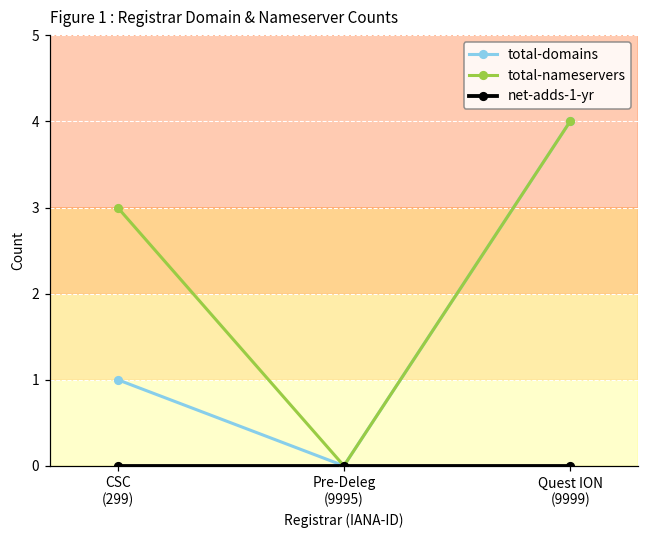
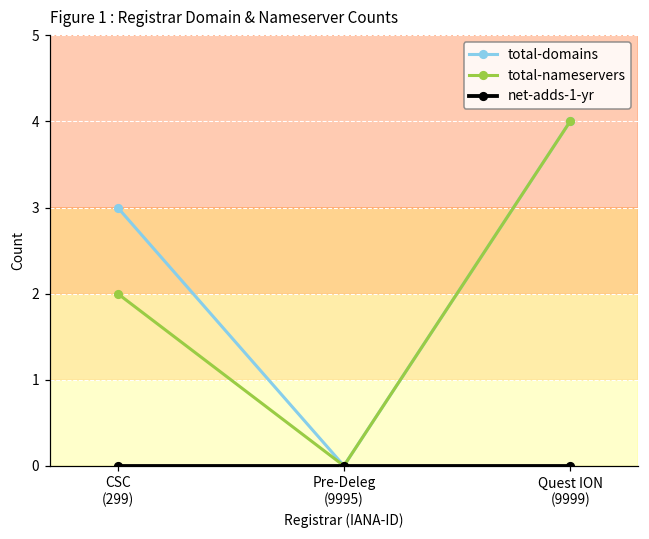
total-domains, CSC (299): 1 -> 3
total-nameservers, CSC (299): 3 -> 2
